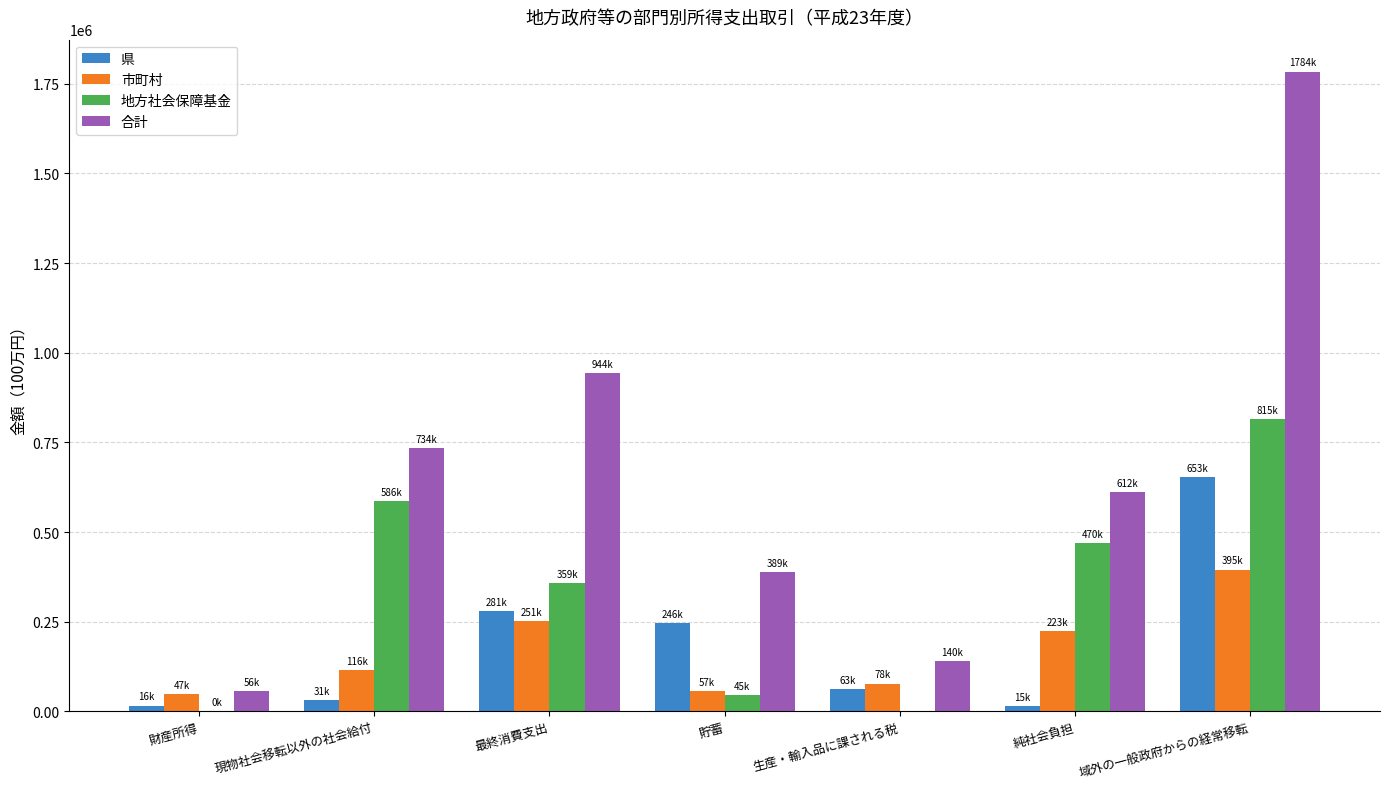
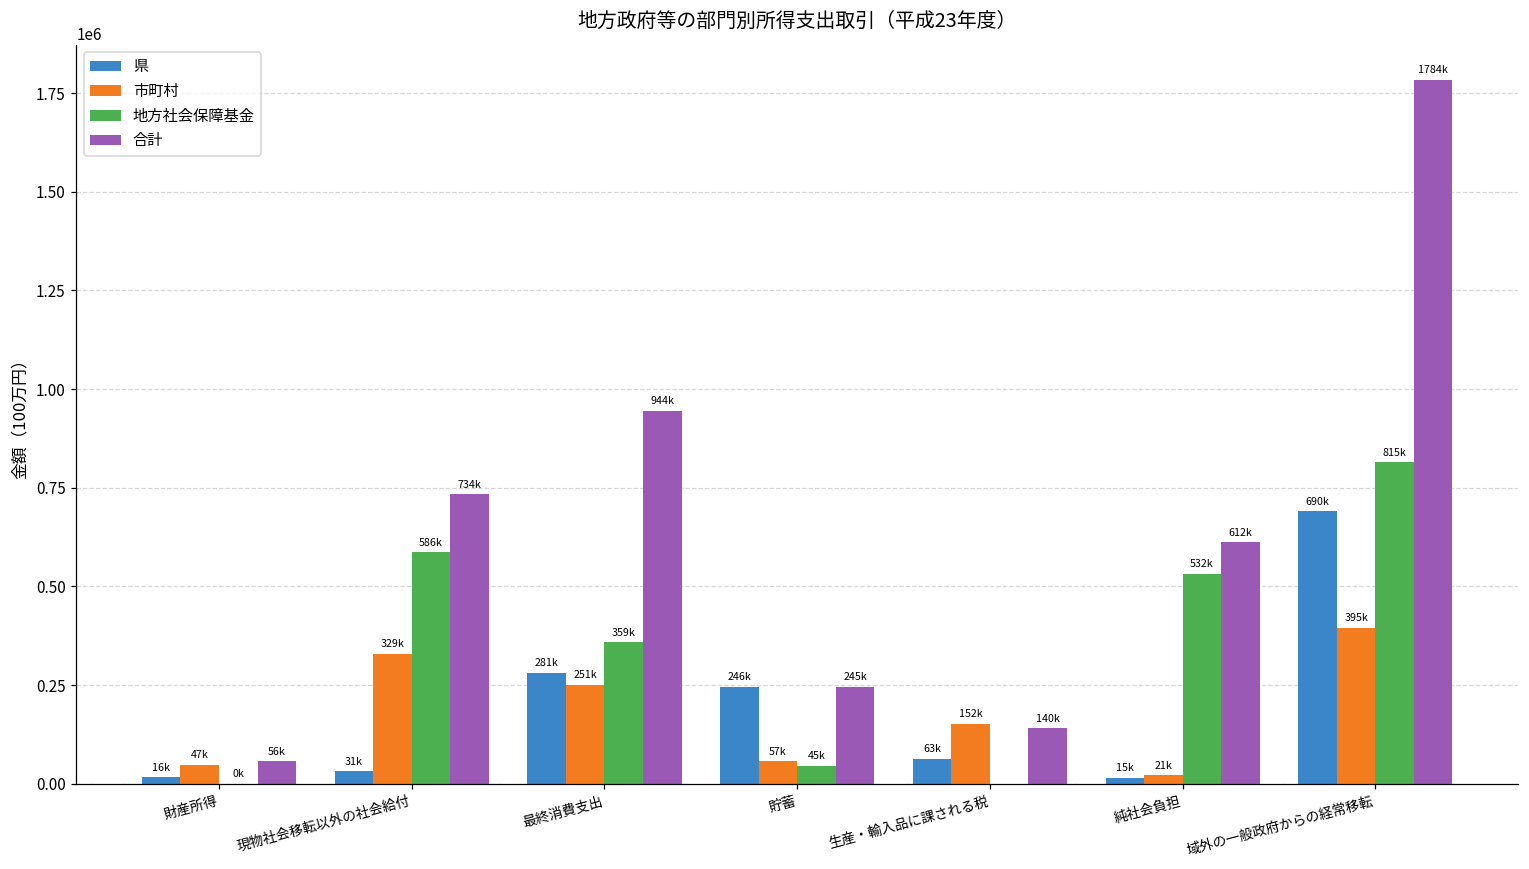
市町村, 現物社会移転以外の社会給付: 116k -> 329k
合計, 貯蓄: 389k -> 245k
市町村, 生産・輸入品に課される税: 78k -> 152k
市町村, 純社会負担: 223k -> 21k
地方社会保障基金, 純社会負担: 470k -> 532k
県, 域外の一般政府からの経常移転: 653k -> 690k
